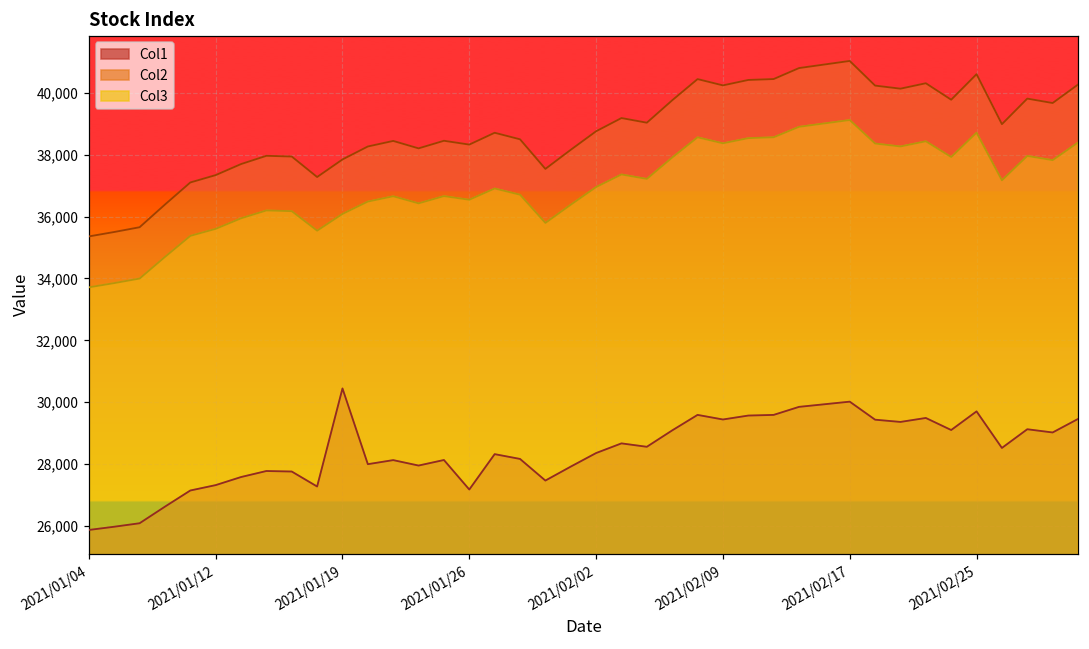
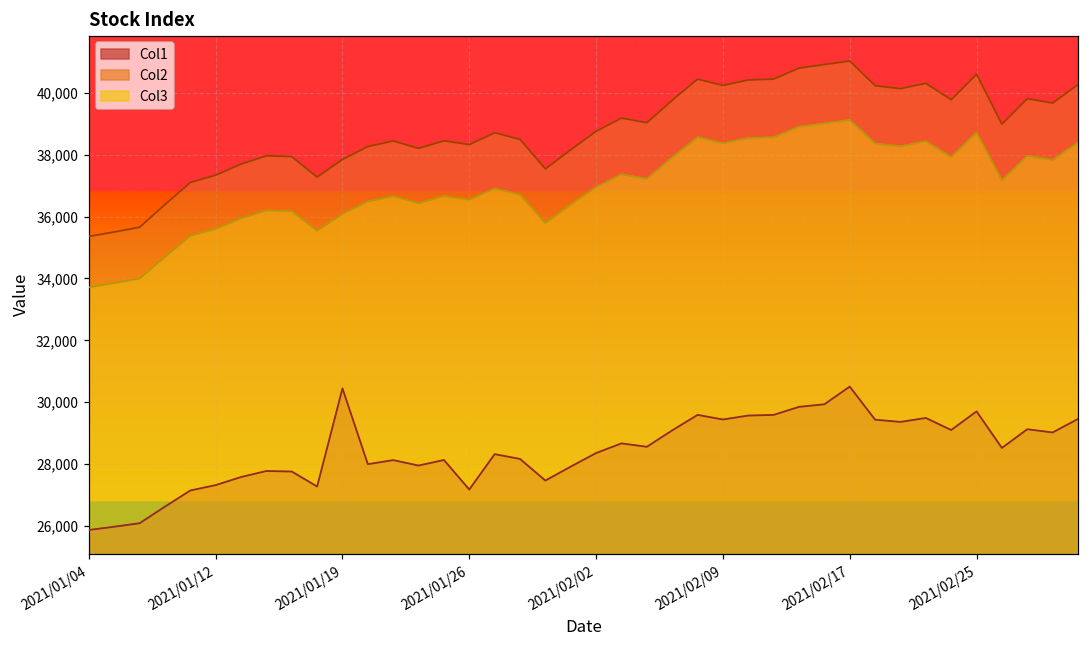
Col1, 2021/02/17: 30,000 -> 30,500
